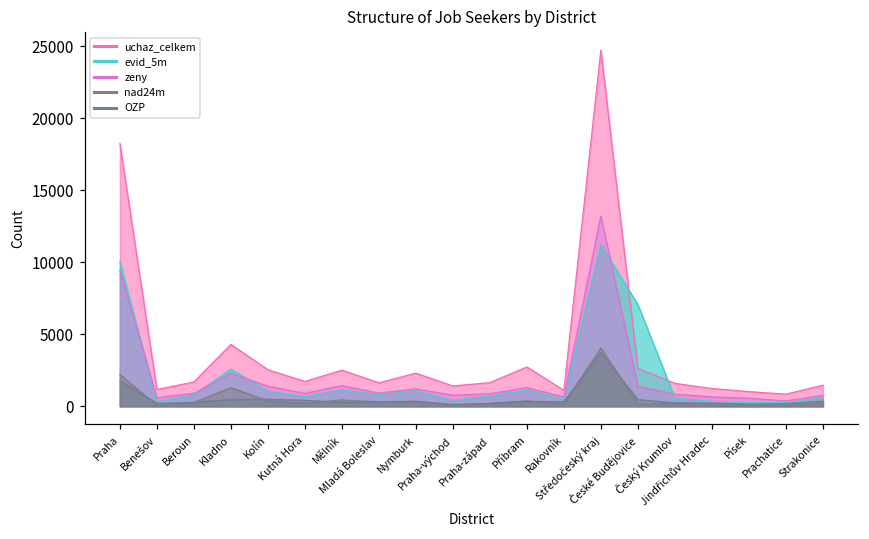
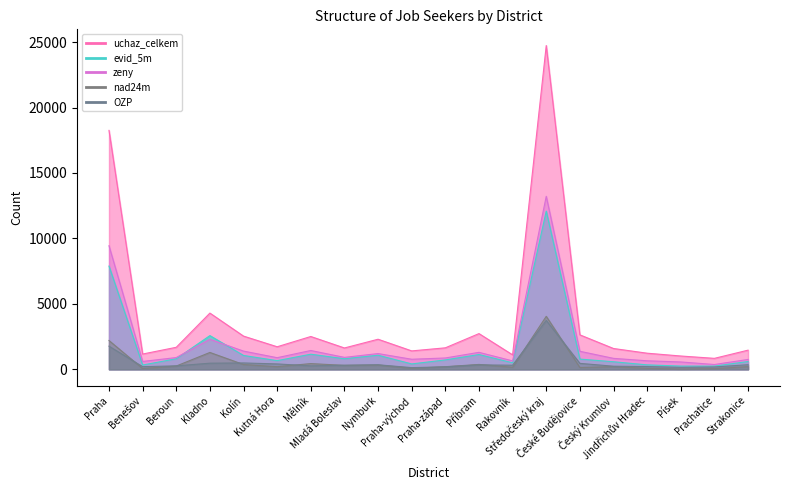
evid_5m, Praha: 10100 -> 7900
evid_5m, Středočeský kraj: 11200 -> 12100
evid_5m, České Budějovice: 7100 -> 800
